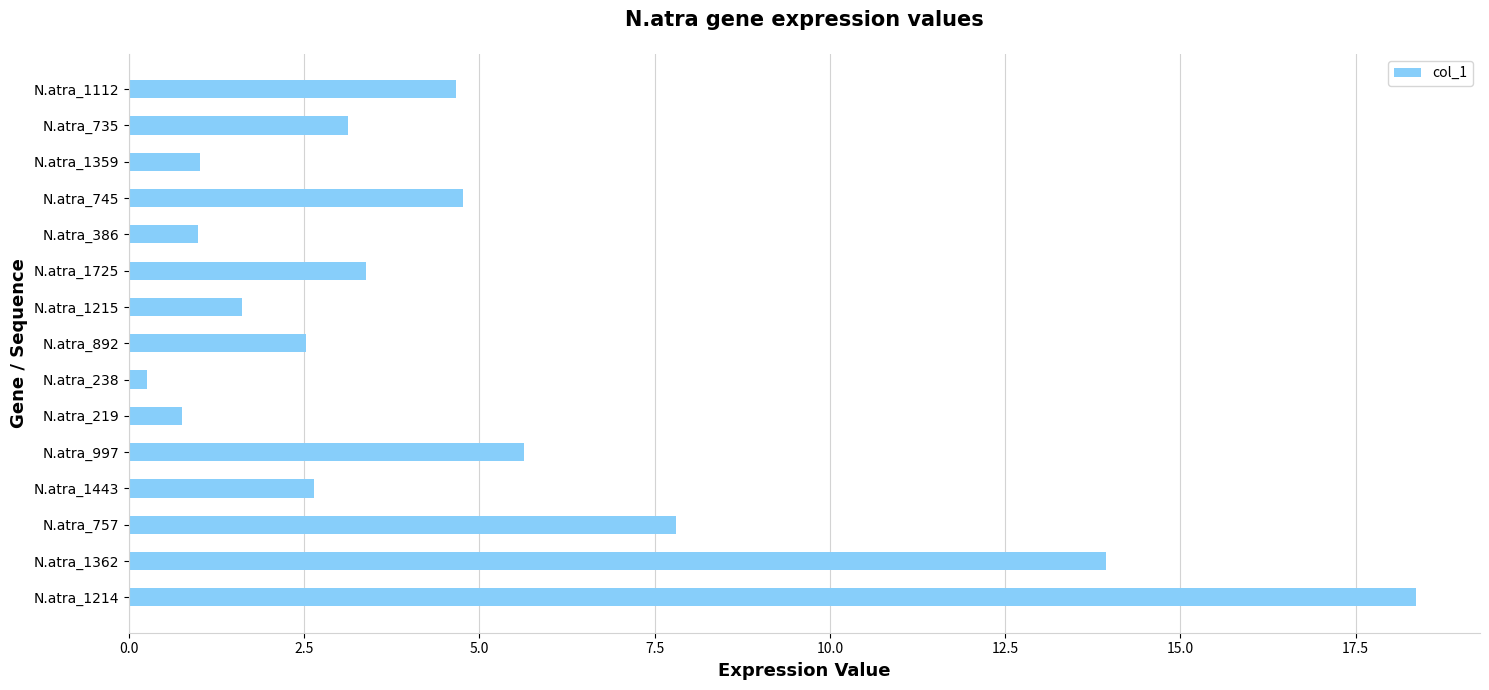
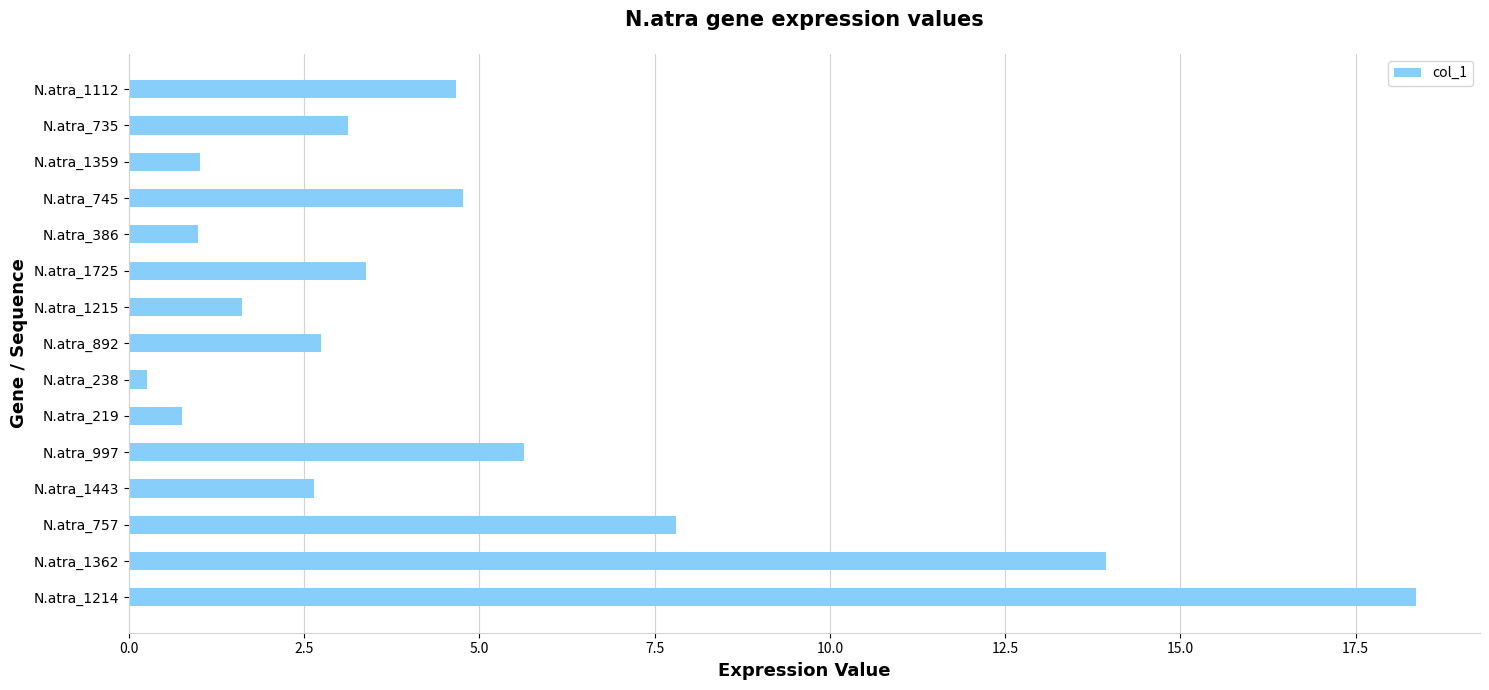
N.atra_892: 2.5 -> 2.7
